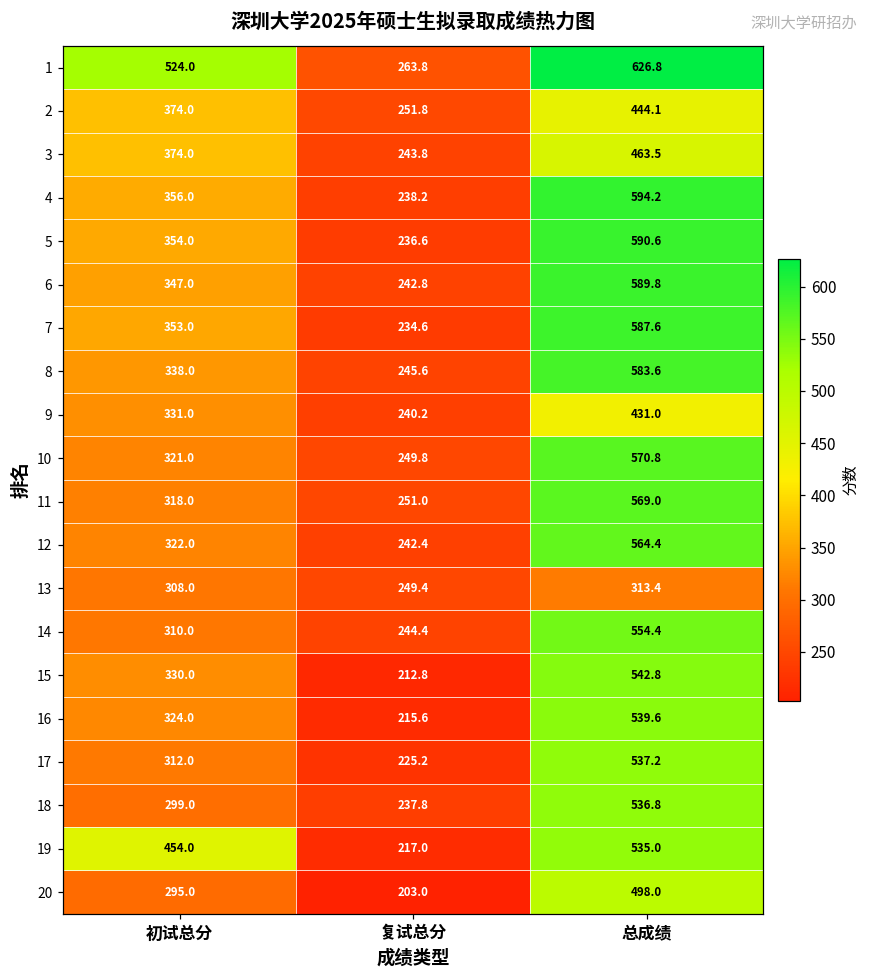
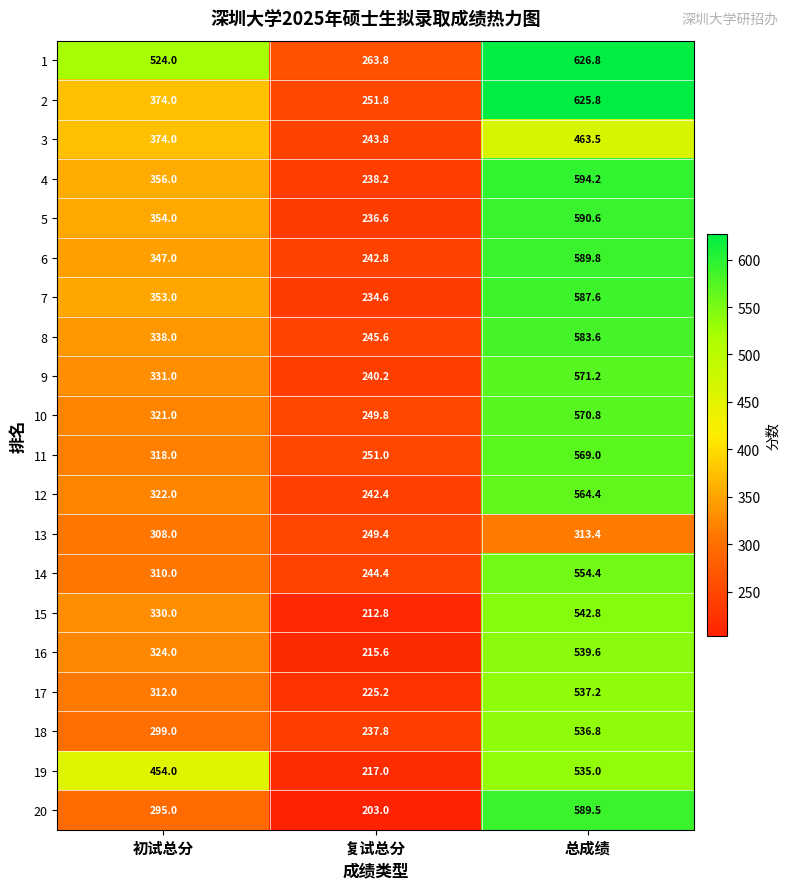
2, 总成绩: 444.1 -> 625.8
9, 总成绩: 431.0 -> 571.2
20, 总成绩: 498.0 -> 589.5
